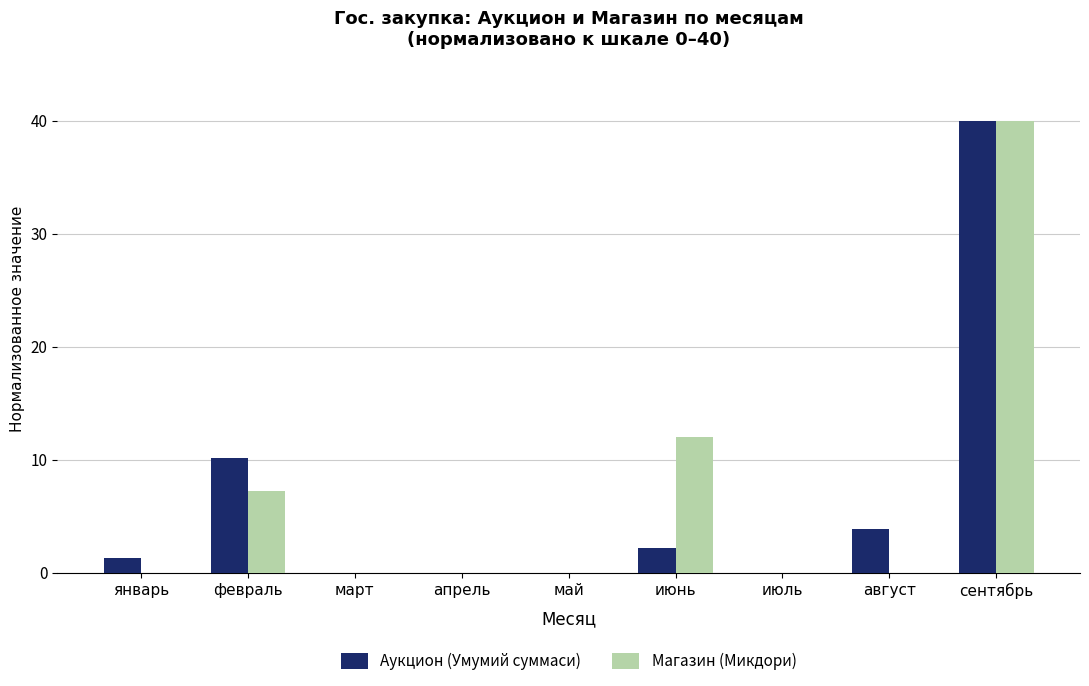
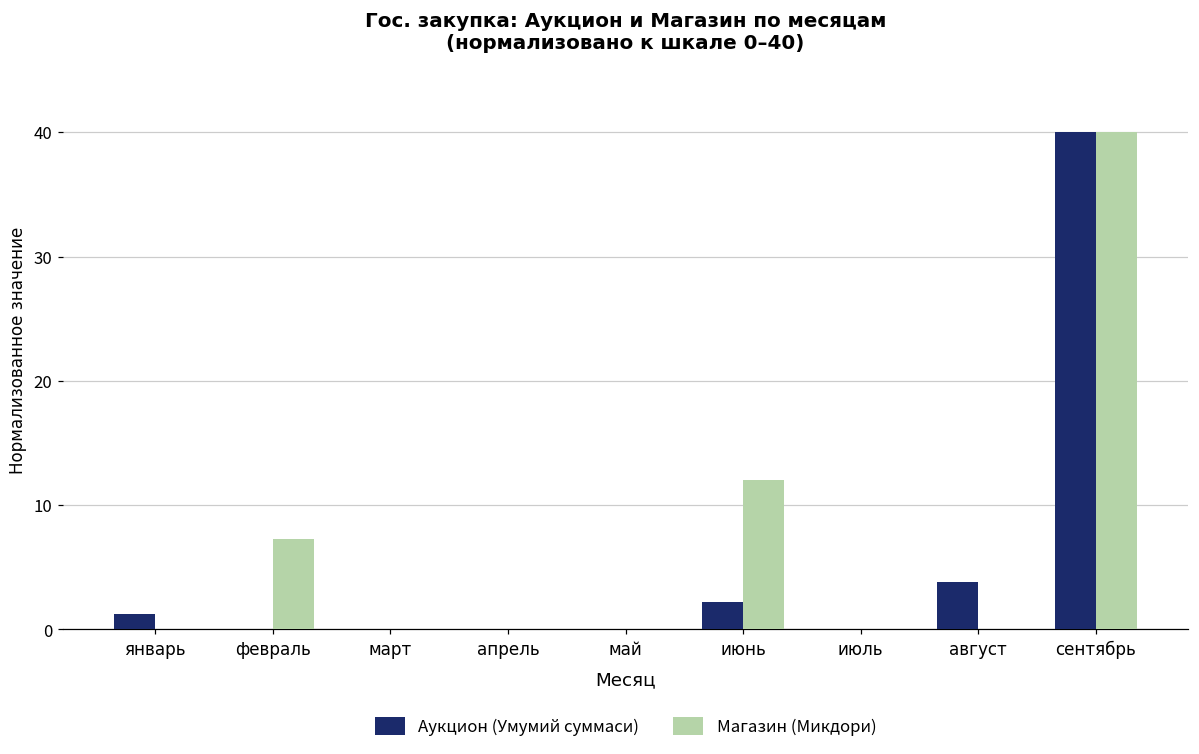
Аукцион (Умумий суммаси), февраль: 10.2 -> 0.1
